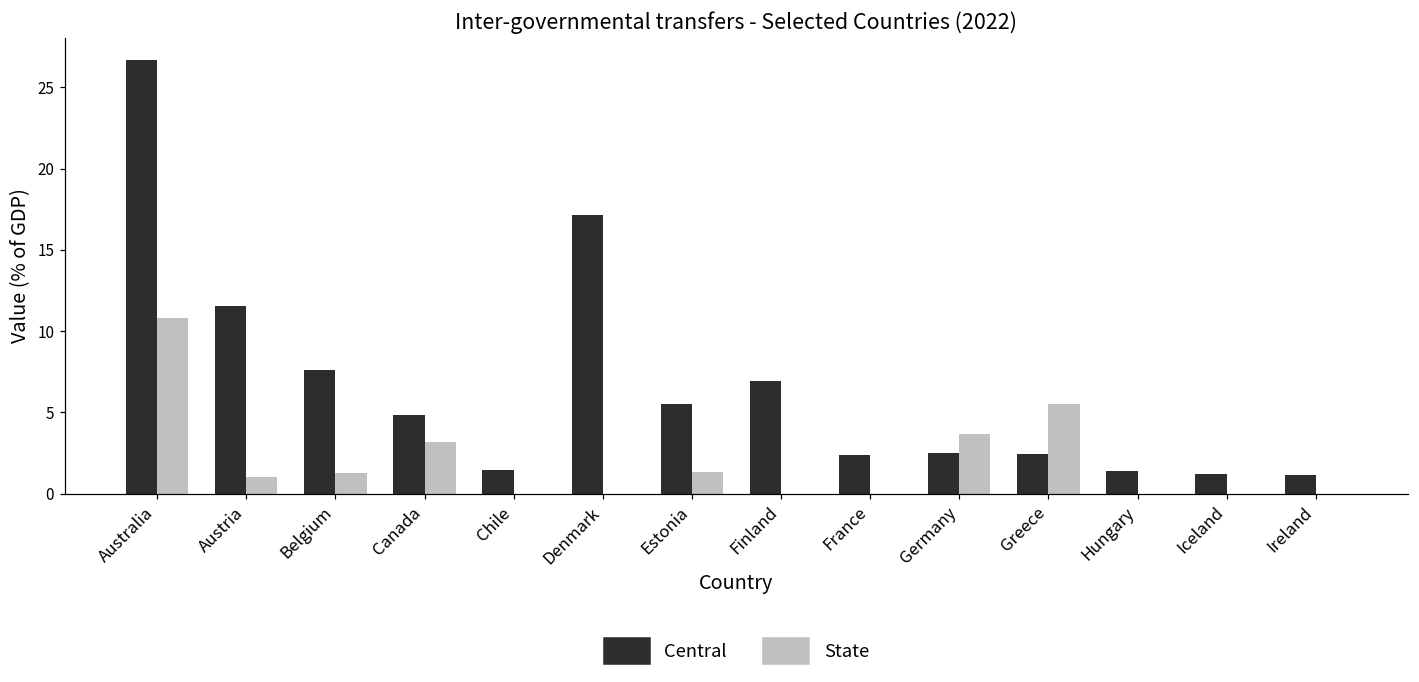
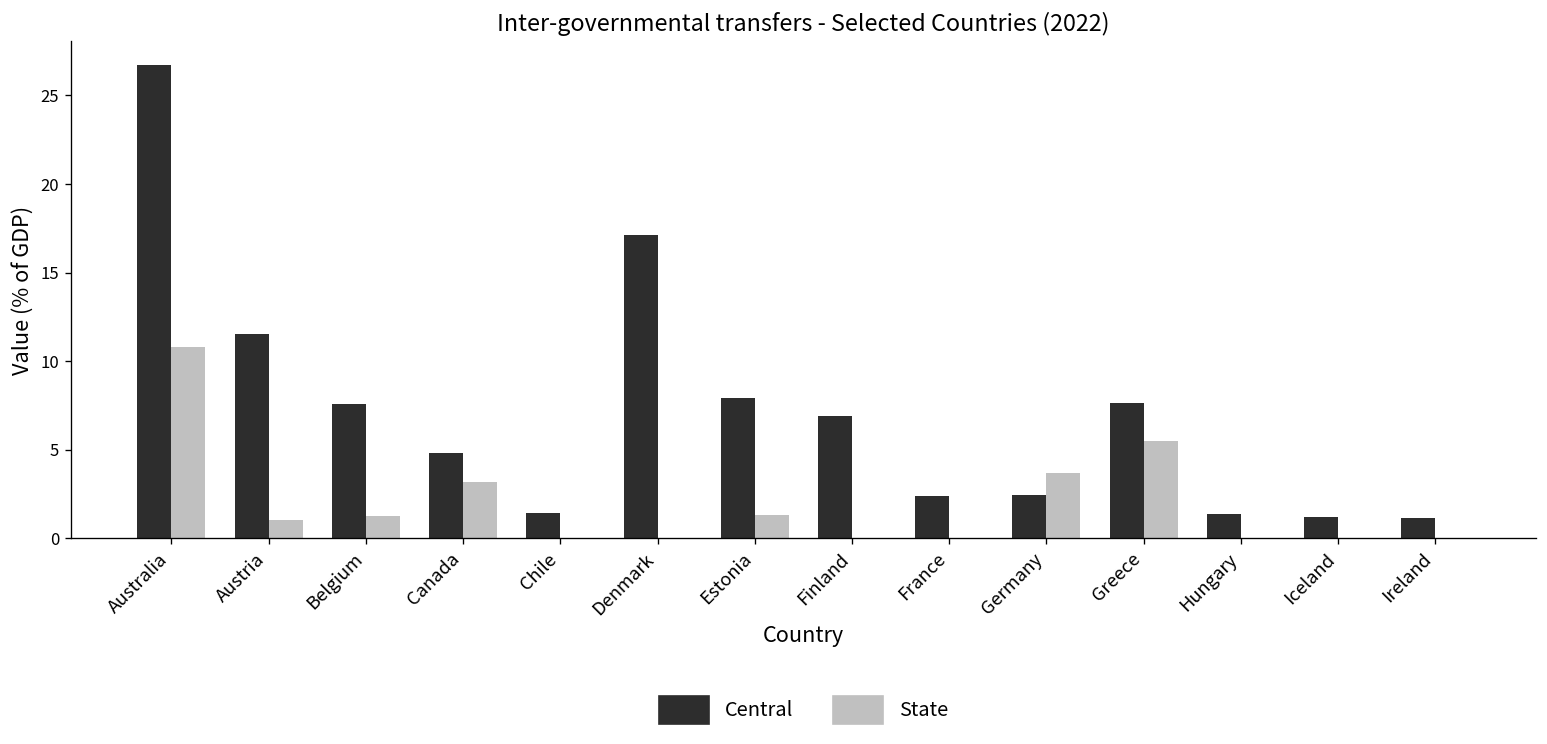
Central, Estonia: 5.5 -> 7.9
Central, Greece: 2.4 -> 7.6
